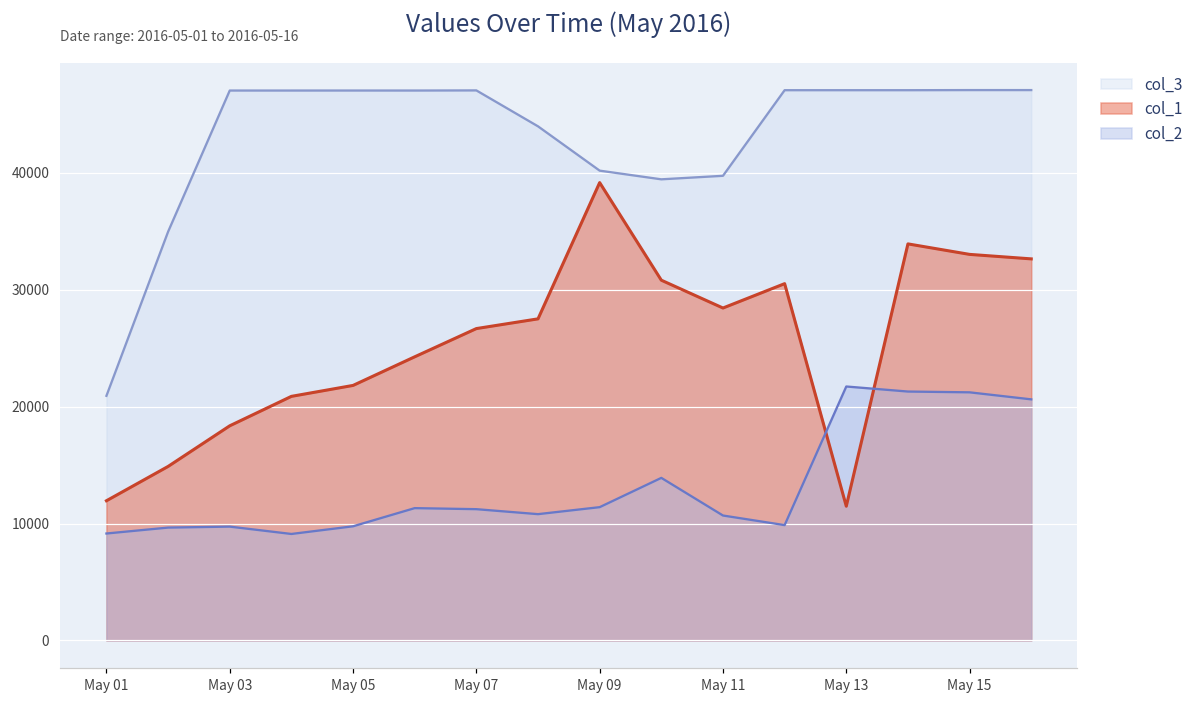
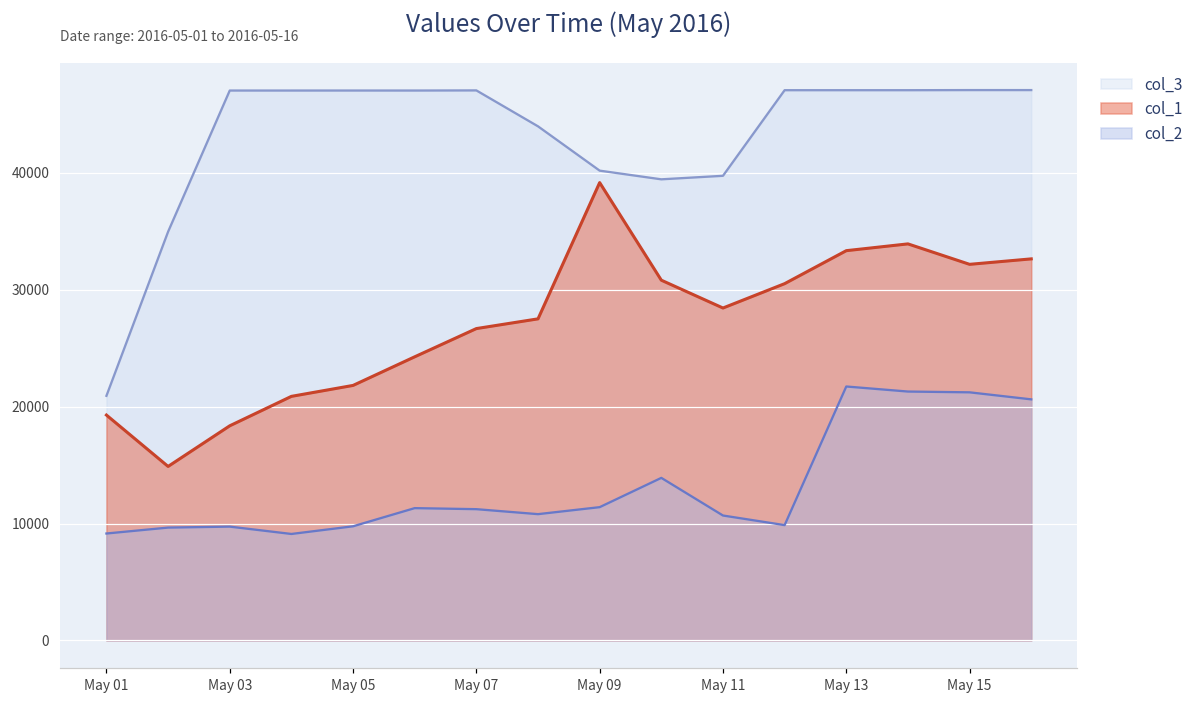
col_1, May 01: 12000 -> 19300
col_1, May 13: 11500 -> 33300
col_1, May 15: 33000 -> 32200
